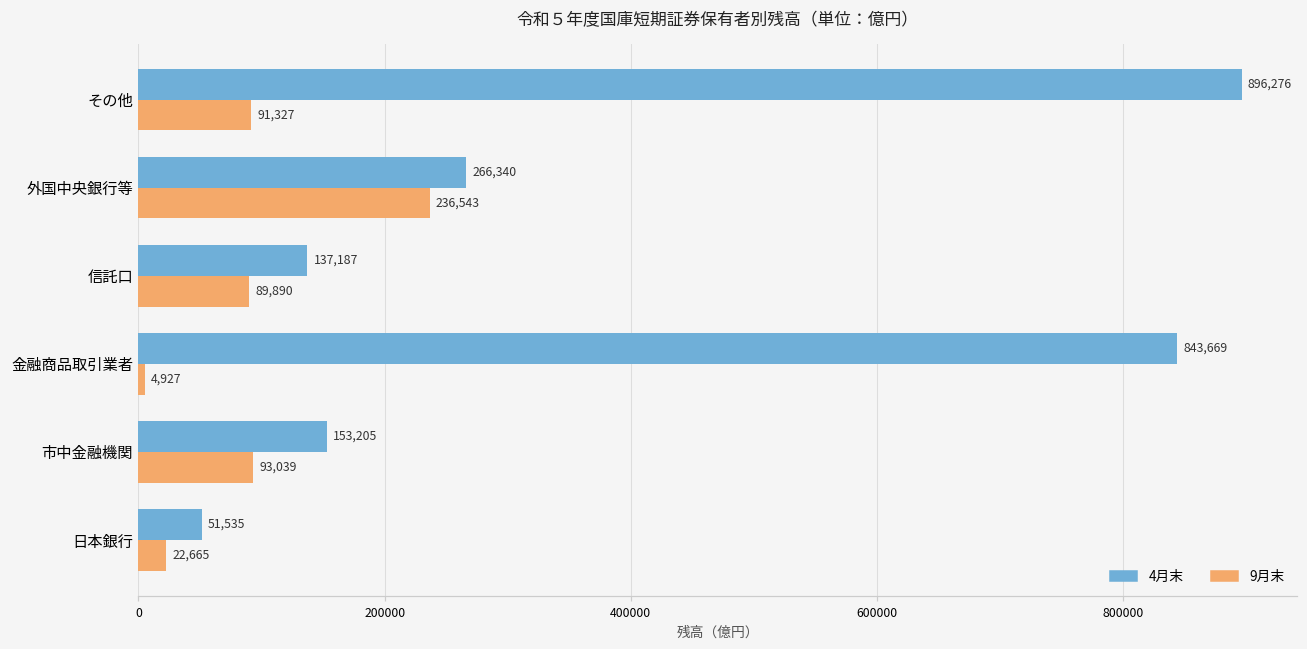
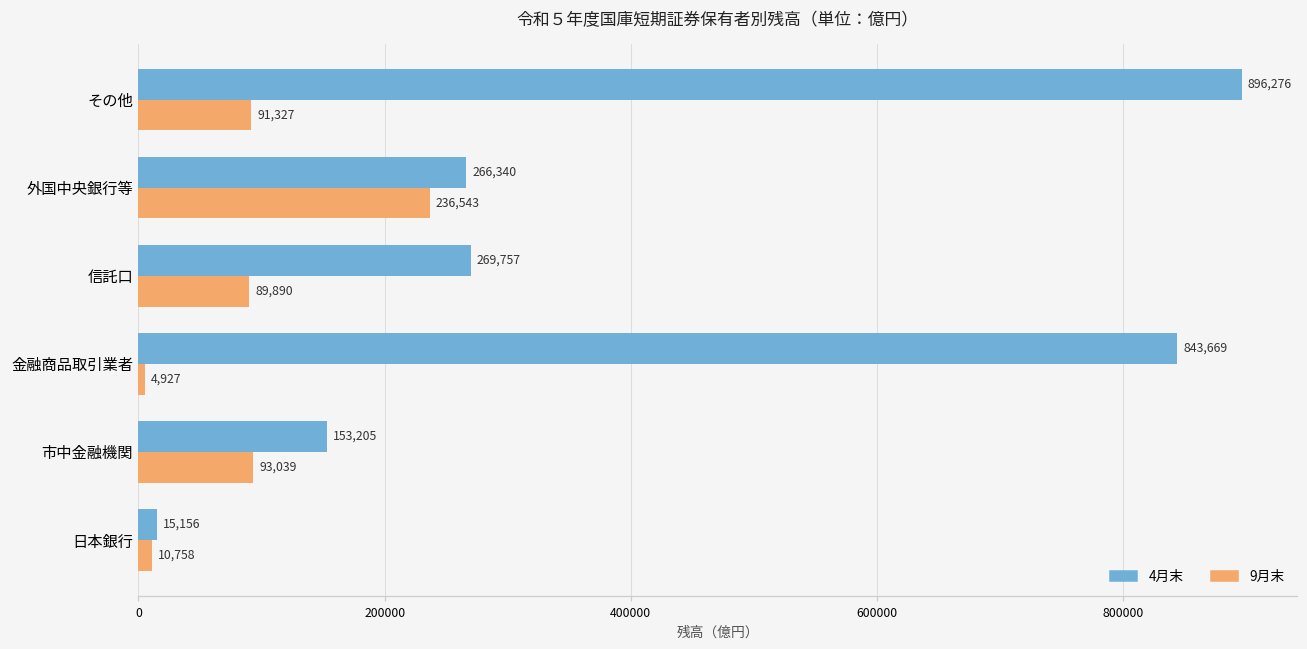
4月末, 信託口: 137,187 -> 269,757
4月末, 日本銀行: 51,535 -> 15,156
9月末, 日本銀行: 22,665 -> 10,758
